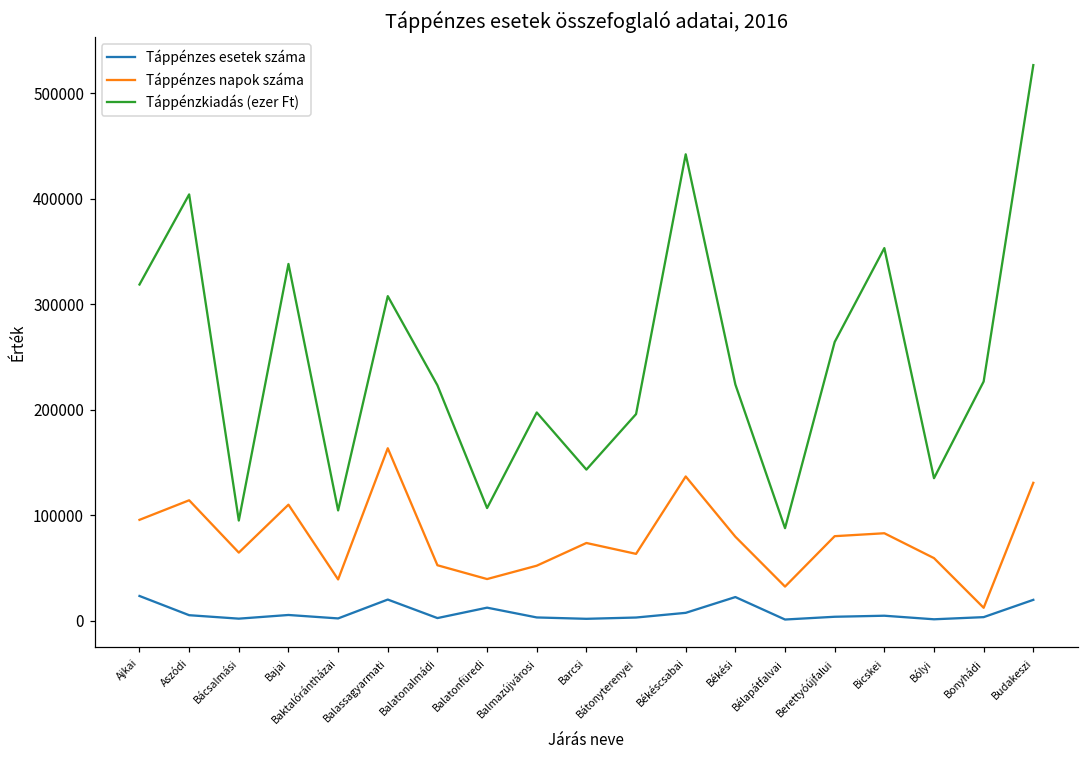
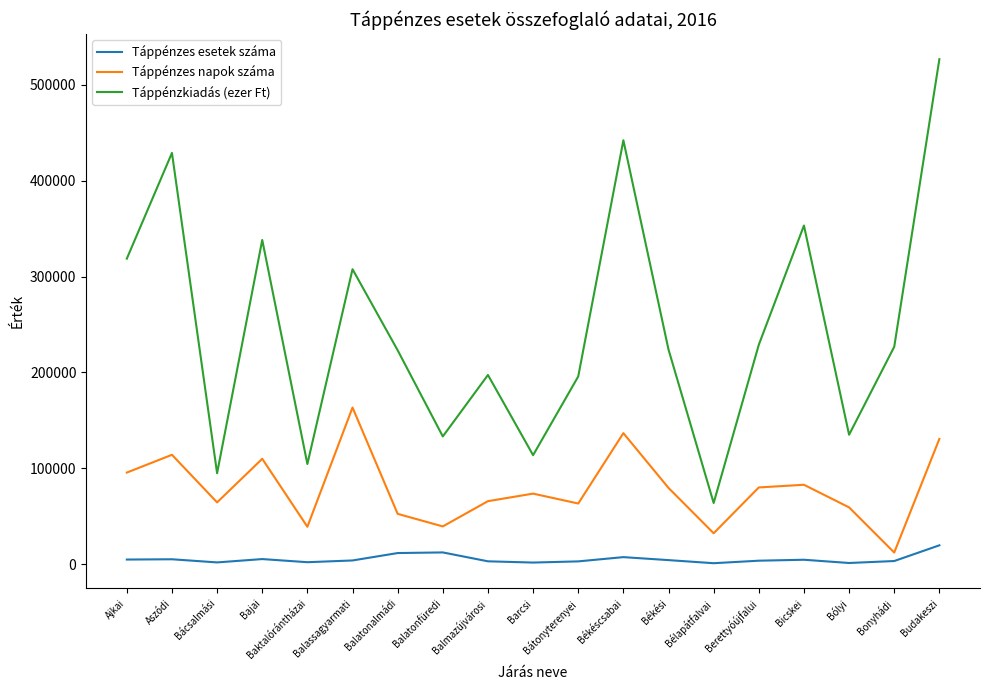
Táppénzes esetek száma, Ajkai: 20000 -> 0
Táppénzkiadás (ezer Ft), Aszódi: 400000 -> 430000
Táppénzes esetek száma, Balassagyarmati: 20000 -> 0
Táppénzes esetek száma, Balatonalmádi: 0 -> 10000
Táppénzkiadás (ezer Ft), Balatonfüredi: 110000 -> 130000
Táppénzes napok száma, Balmazújvárosi: 50000 -> 70000
Táppénzkiadás (ezer Ft), Barcsi: 140000 -> 110000
Táppénzes esetek száma, Békési: 20000 -> 0
Táppénzkiadás (ezer Ft), Bélapátfalvai: 90000 -> 60000
Táppénzkiadás (ezer Ft), Berettyóújfalui: 260000 -> 230000
